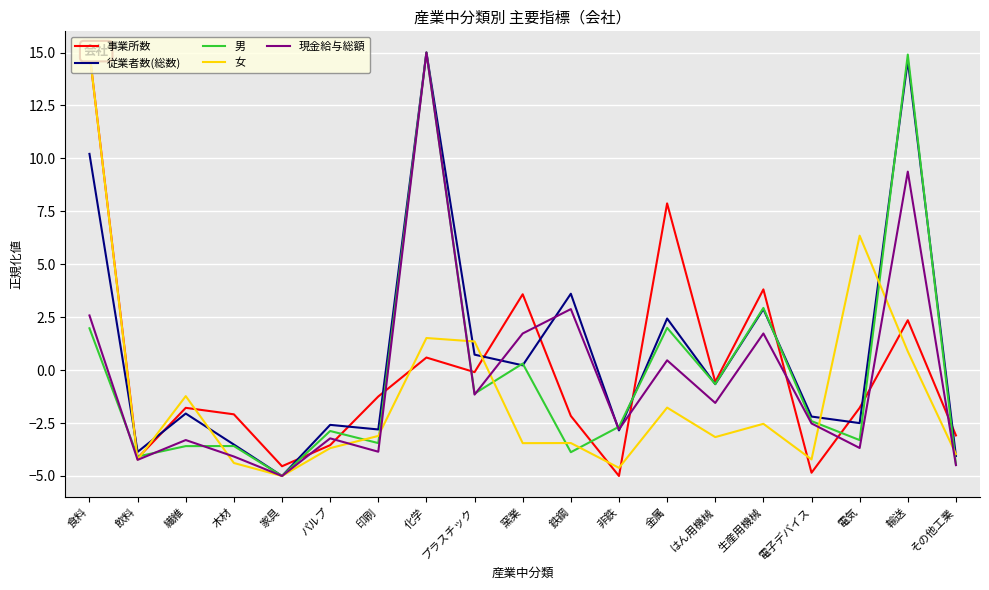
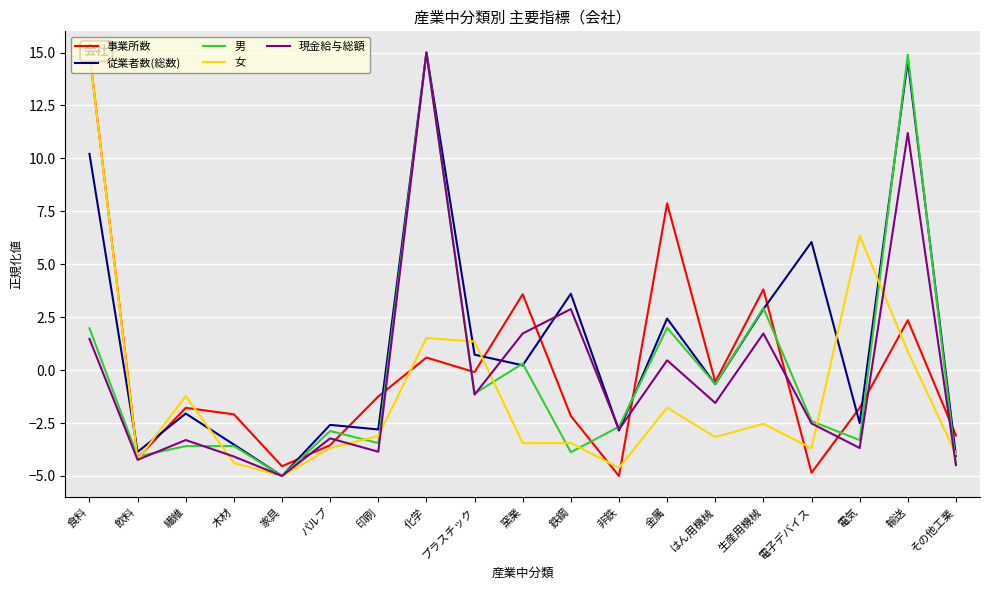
現金給与総額, 食料: 2.6 -> 1.5
従業者数(総数), 電子デバイス: -2.2 -> 6.0
女, 電子デバイス: -4.2 -> -3.7
現金給与総額, 輸送: 9.4 -> 11.2
